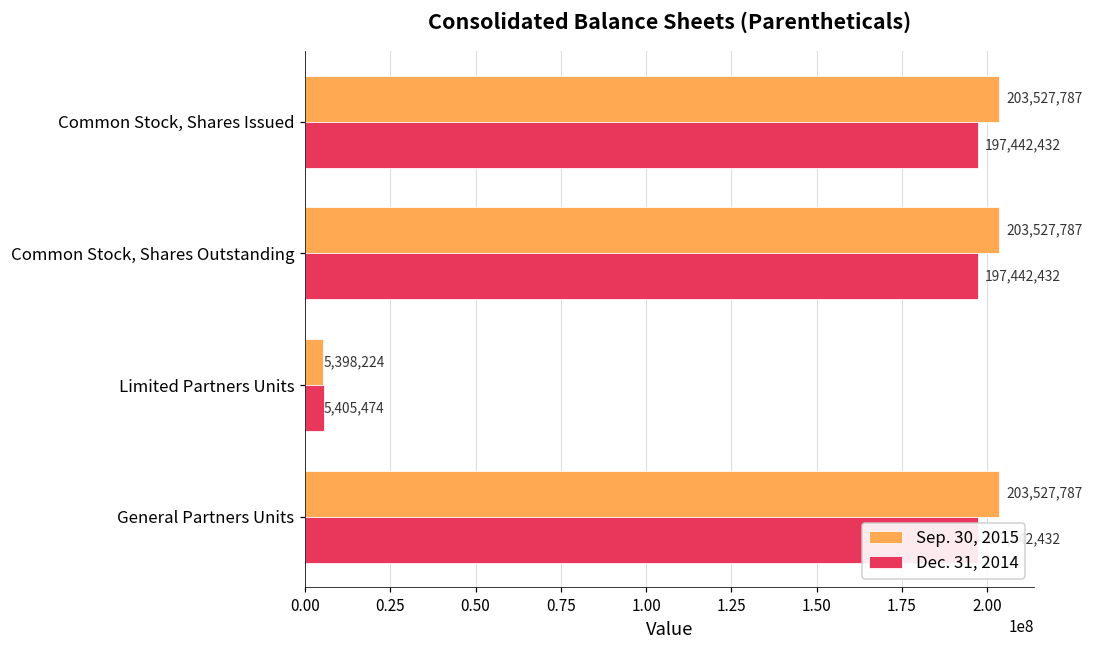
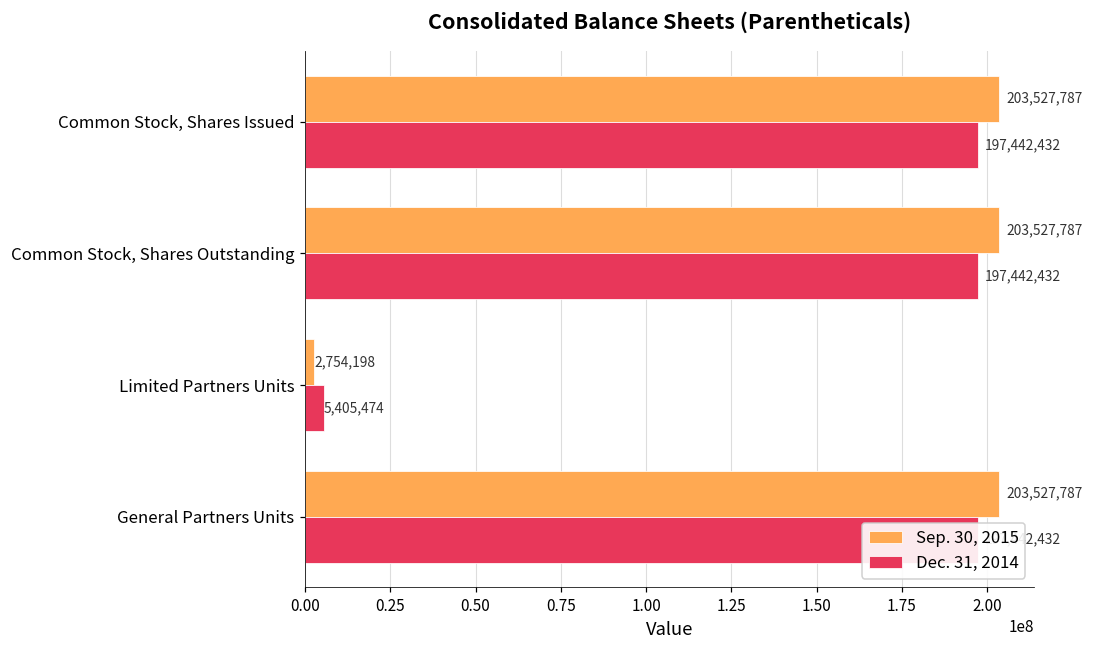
Sep. 30, 2015, Limited Partners Units: 5,398,224 -> 2,754,198
